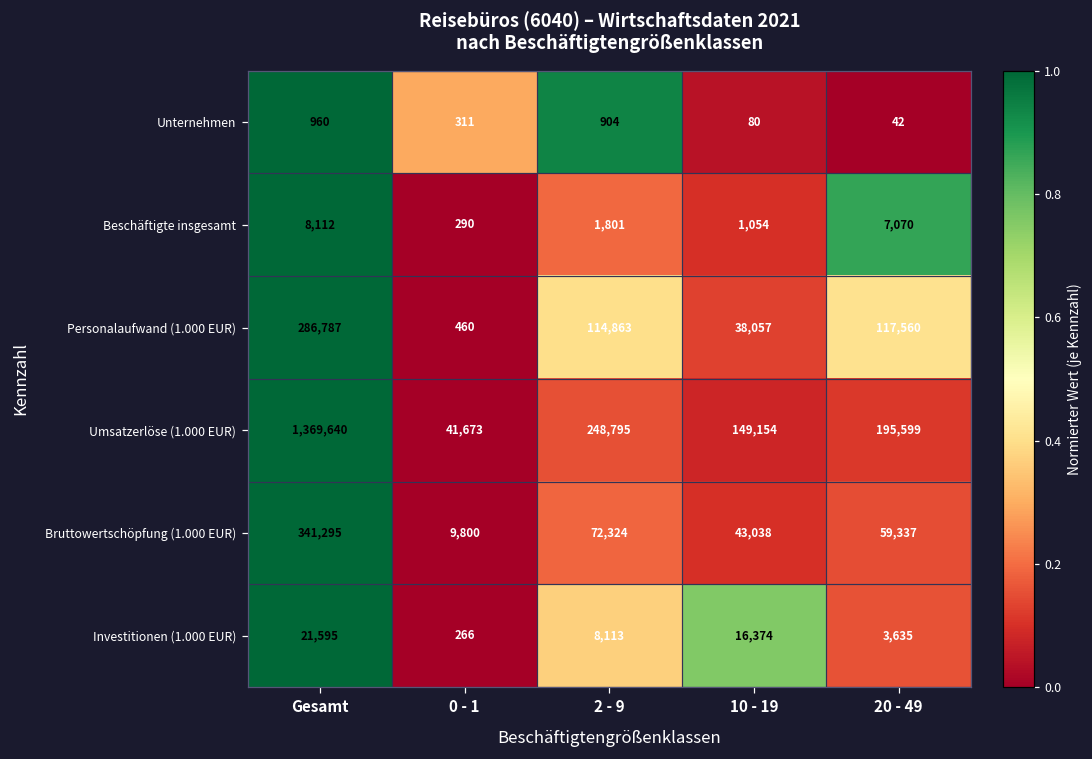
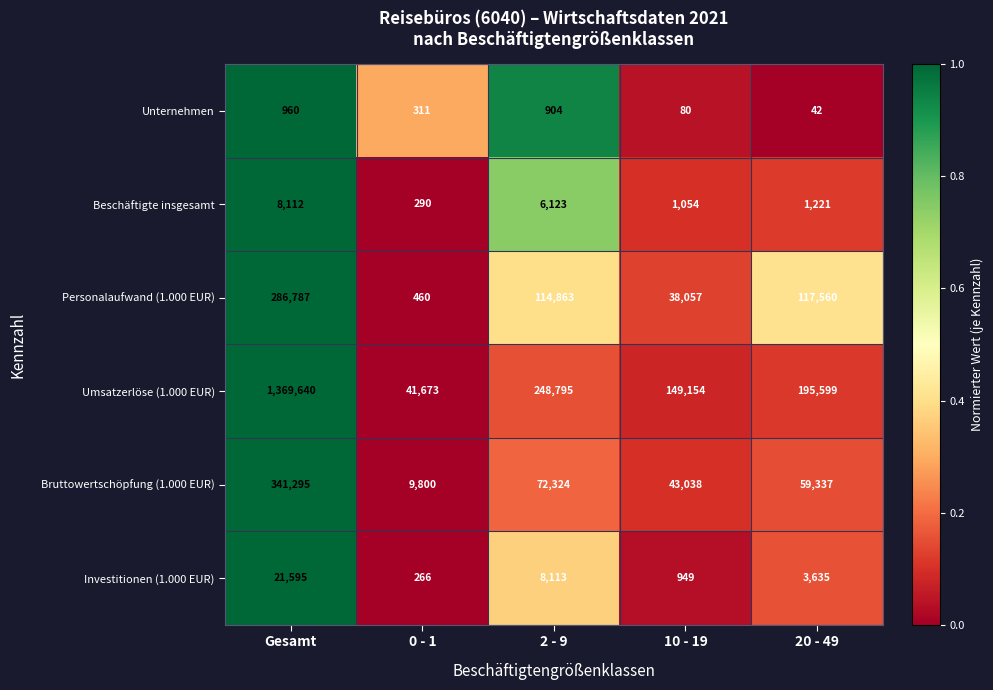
Beschäftigte insgesamt, 2 - 9: 1,801 -> 6,123
Beschäftigte insgesamt, 20 - 49: 7,070 -> 1,221
Investitionen (1.000 EUR), 10 - 19: 16,374 -> 949
